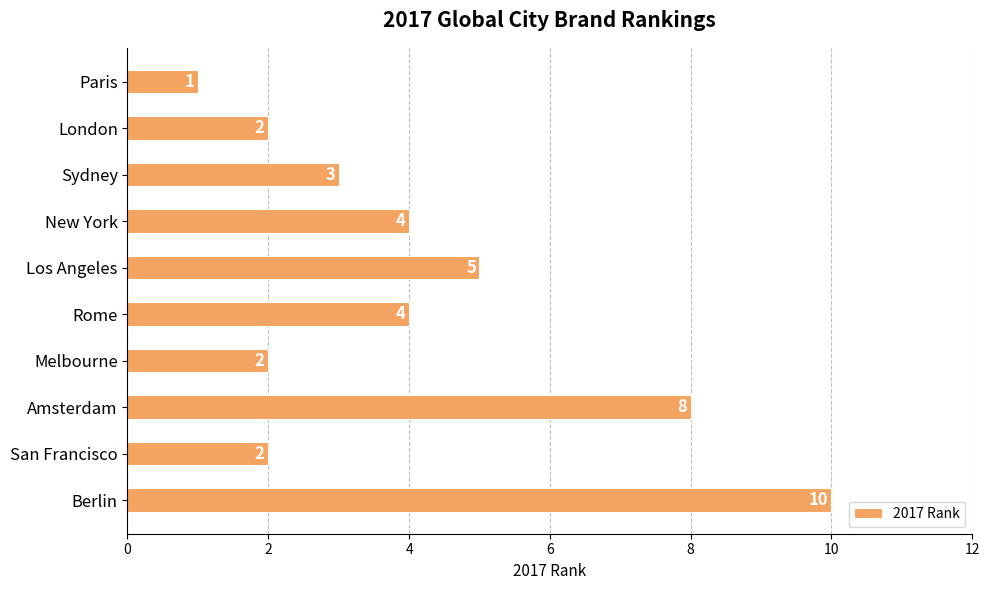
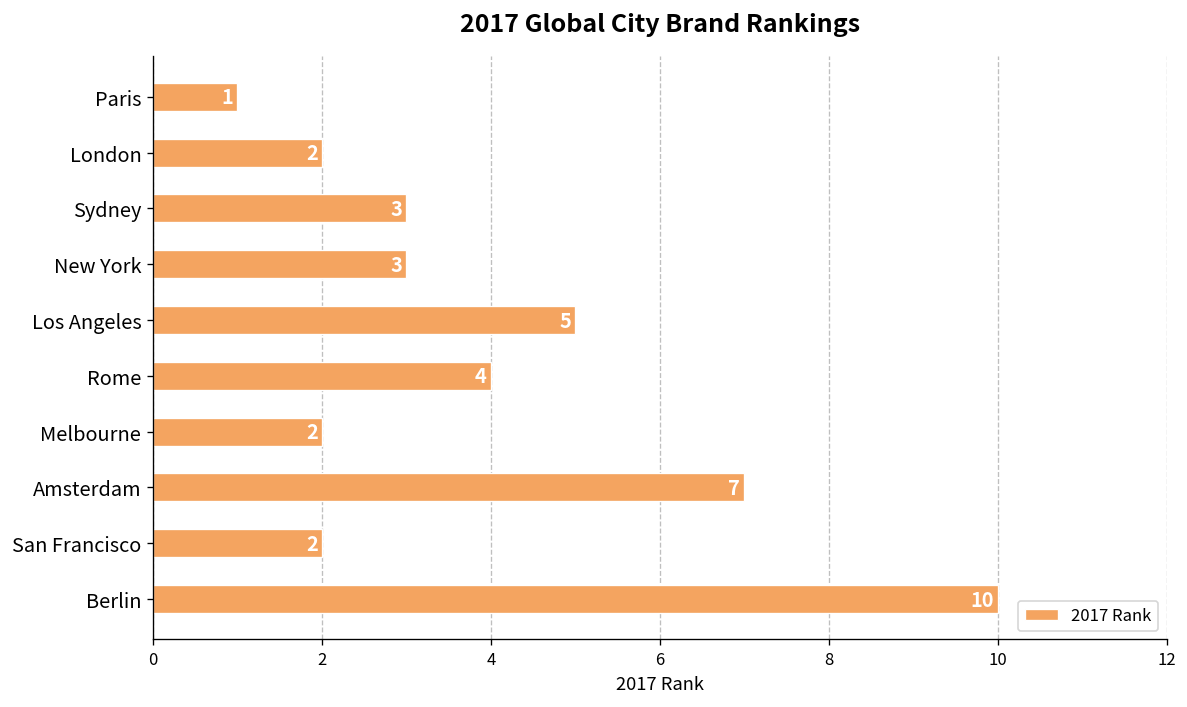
New York: 4 -> 3
Amsterdam: 8 -> 7
